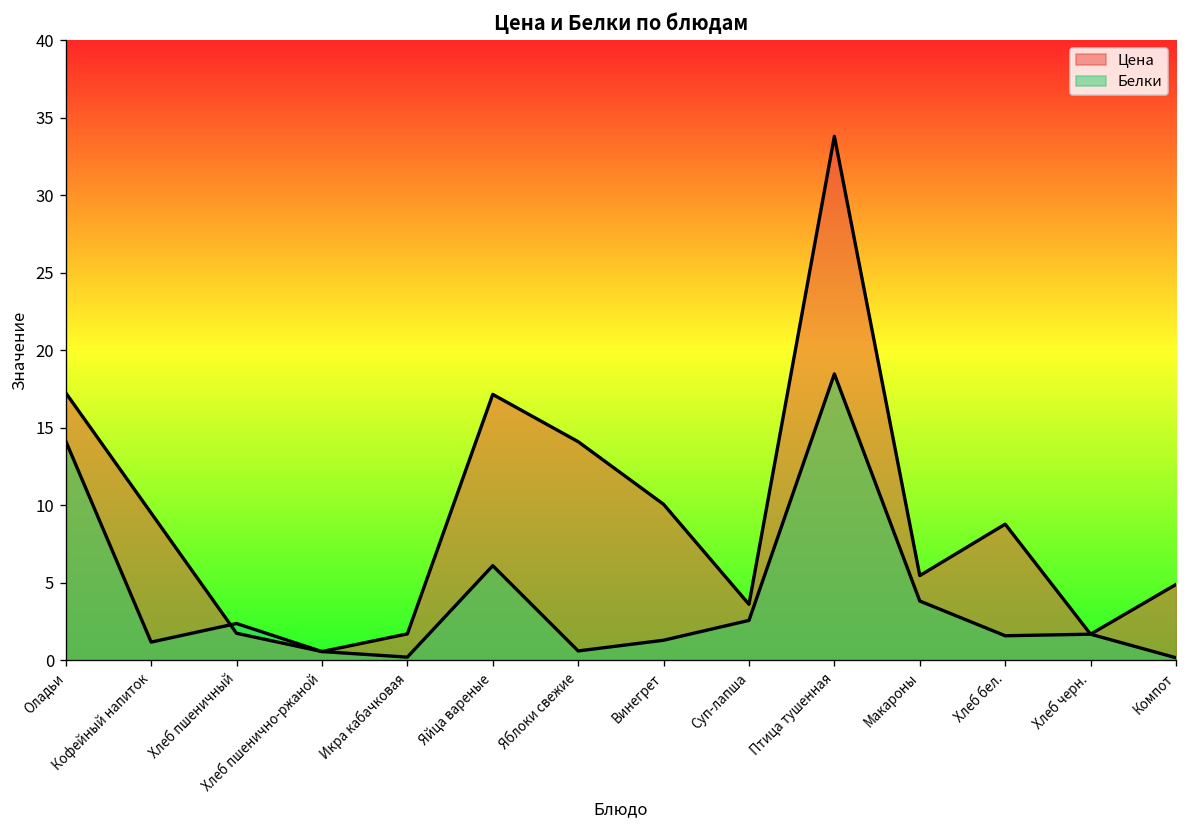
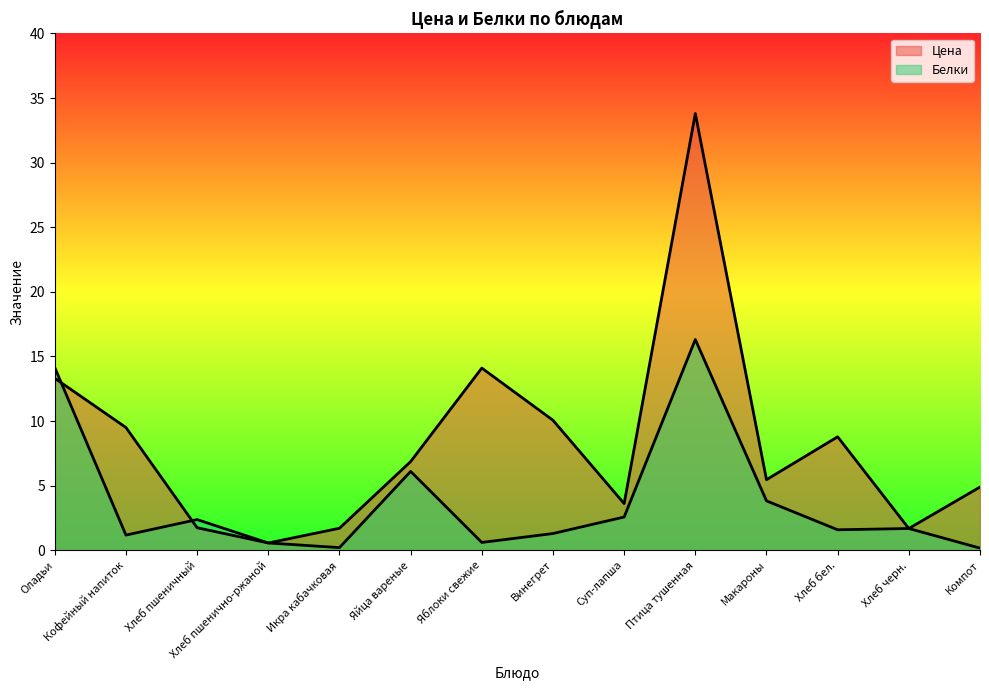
Цена, Оладьи: 17.3 -> 13.3
Цена, Яйца вареные: 17.2 -> 6.9
Белки, Птица тушенная: 18.5 -> 16.3
